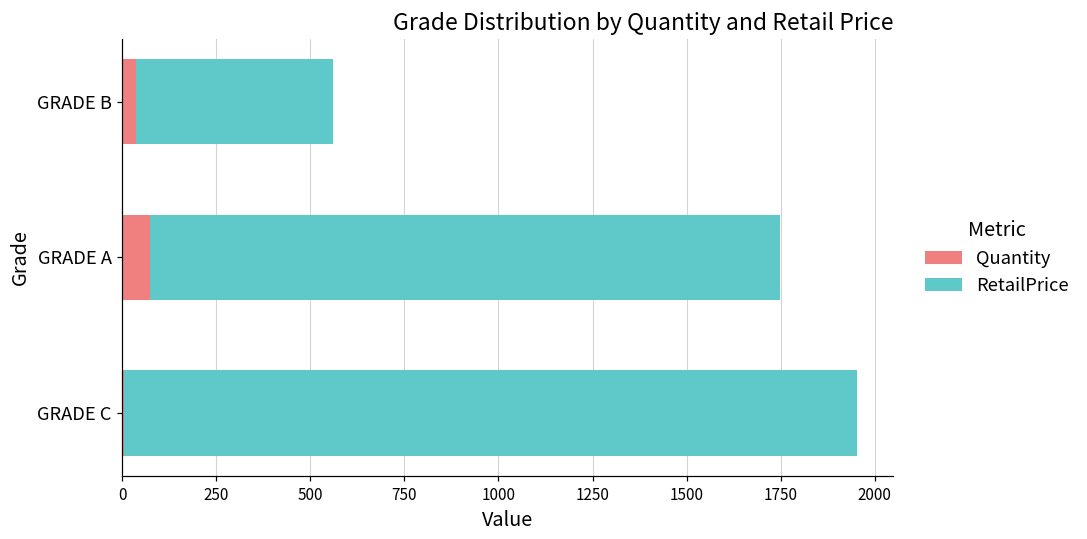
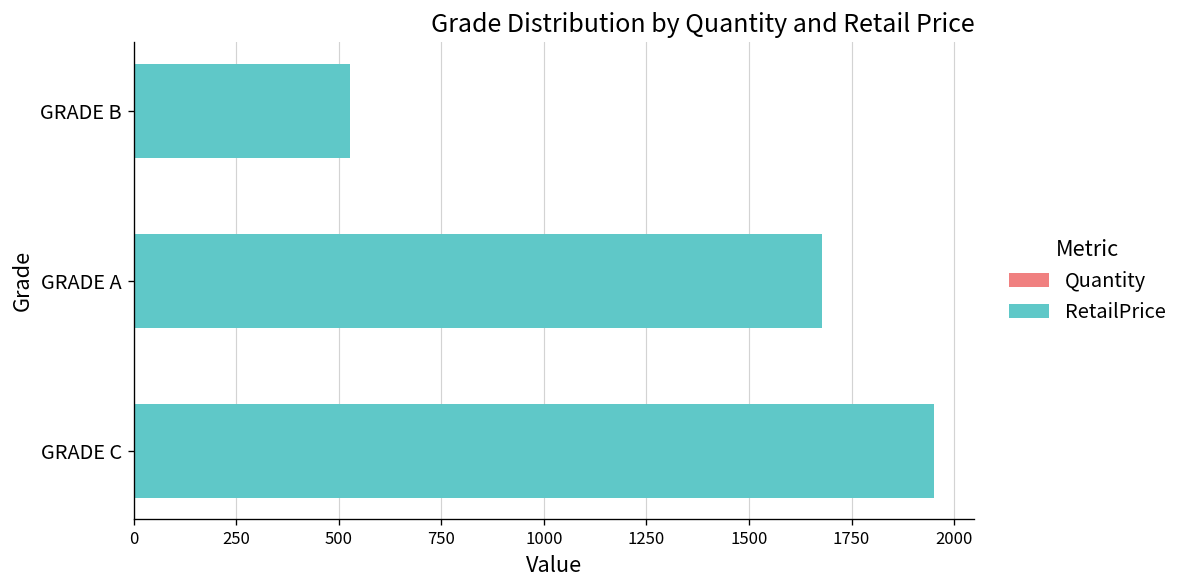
Quantity, GRADE B: 40 -> 0
Quantity, GRADE A: 70 -> 0
